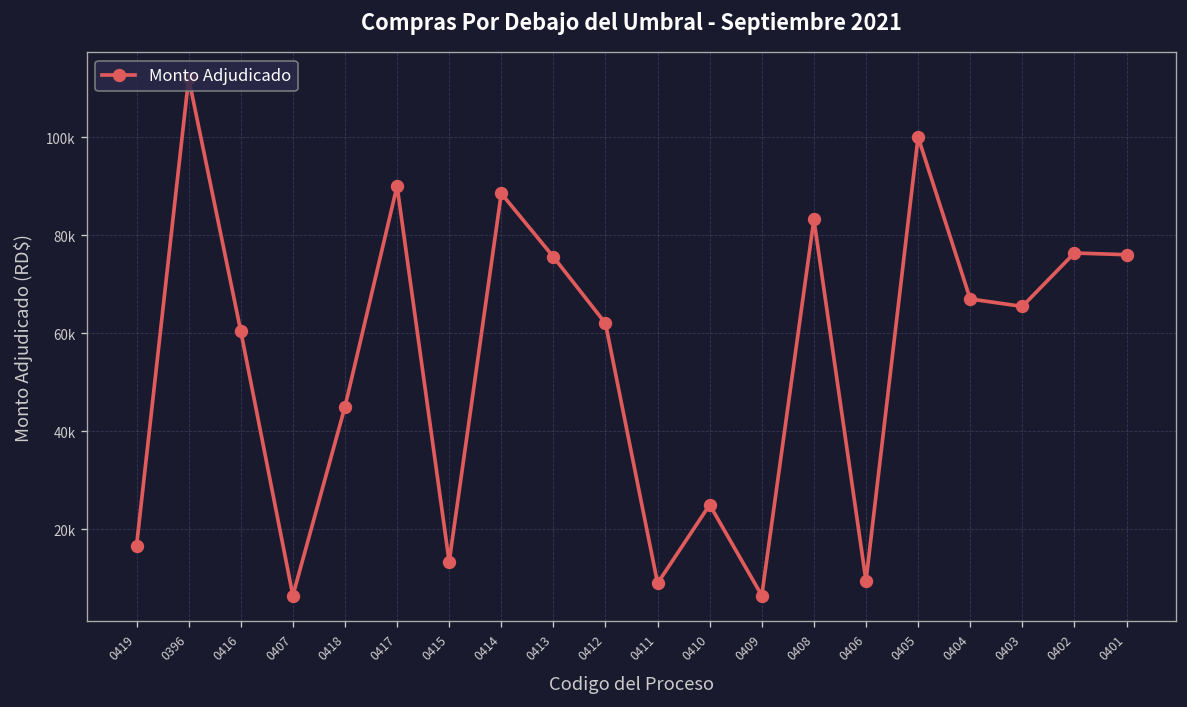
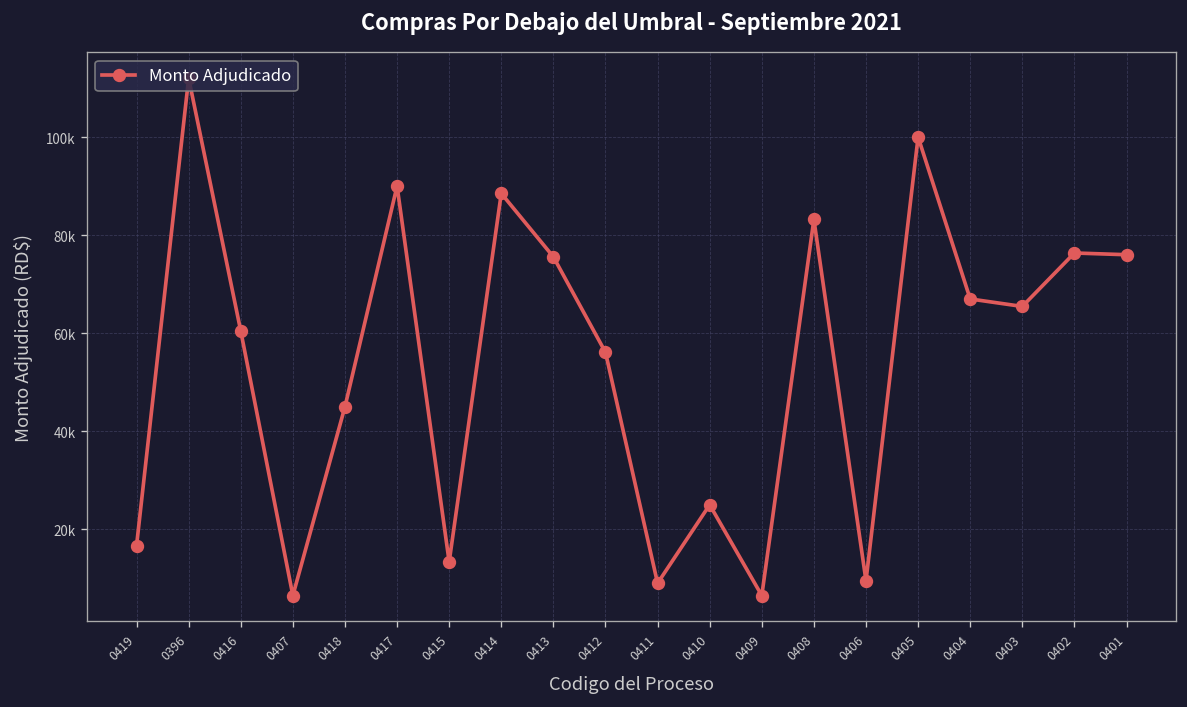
0412: 62000 -> 56000
